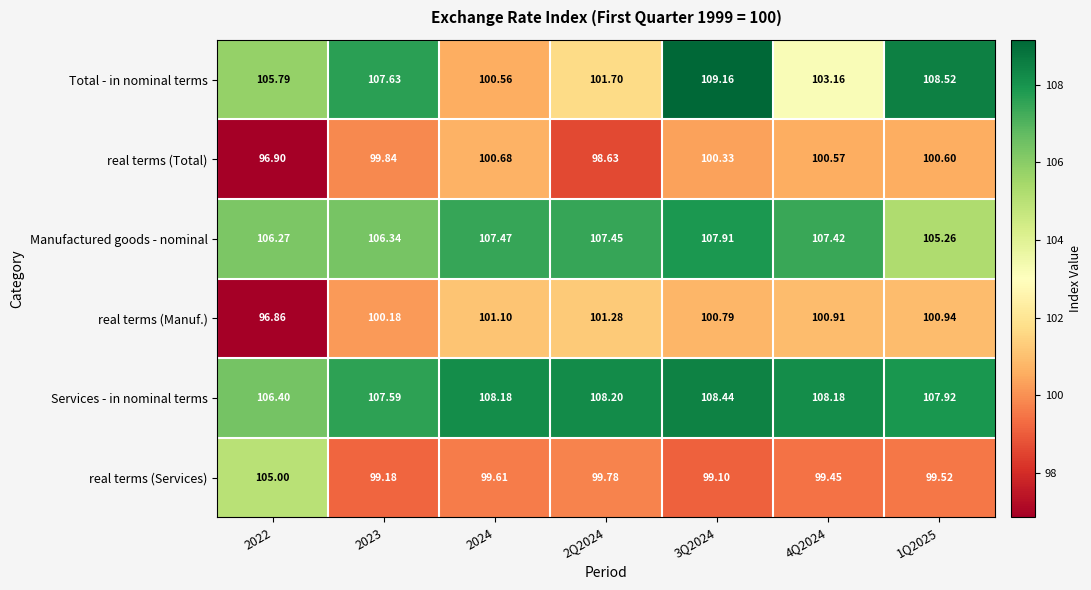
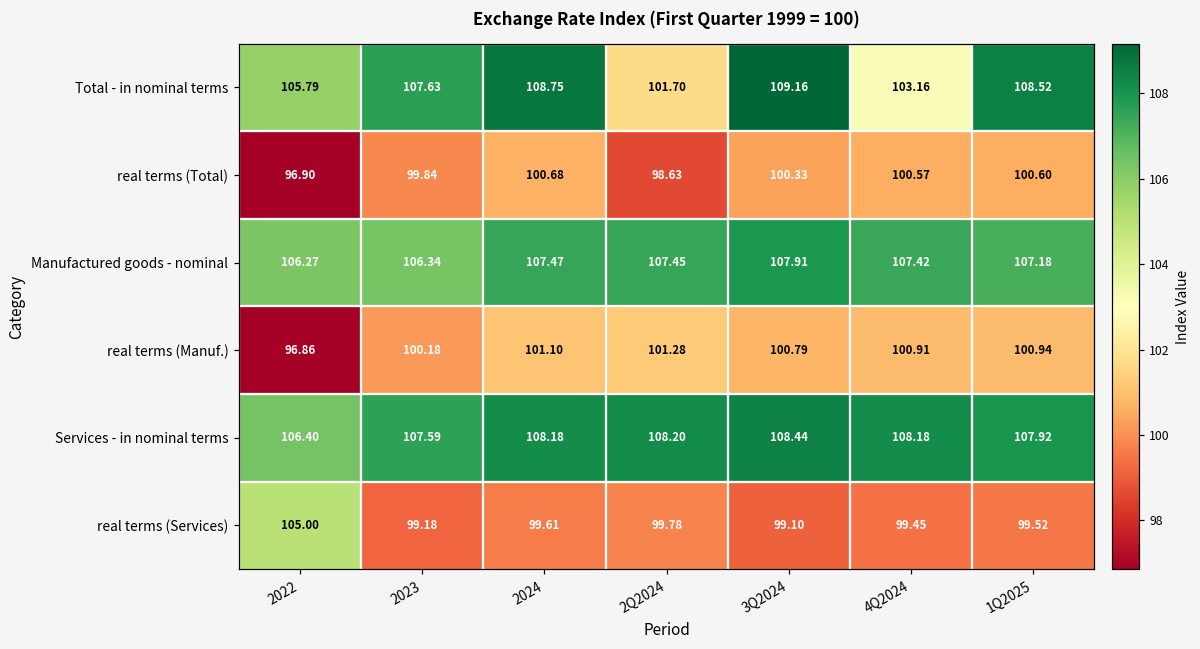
Total - in nominal terms, 2024: 100.56 -> 108.75
Manufactured goods - nominal, 1Q2025: 105.26 -> 107.18
